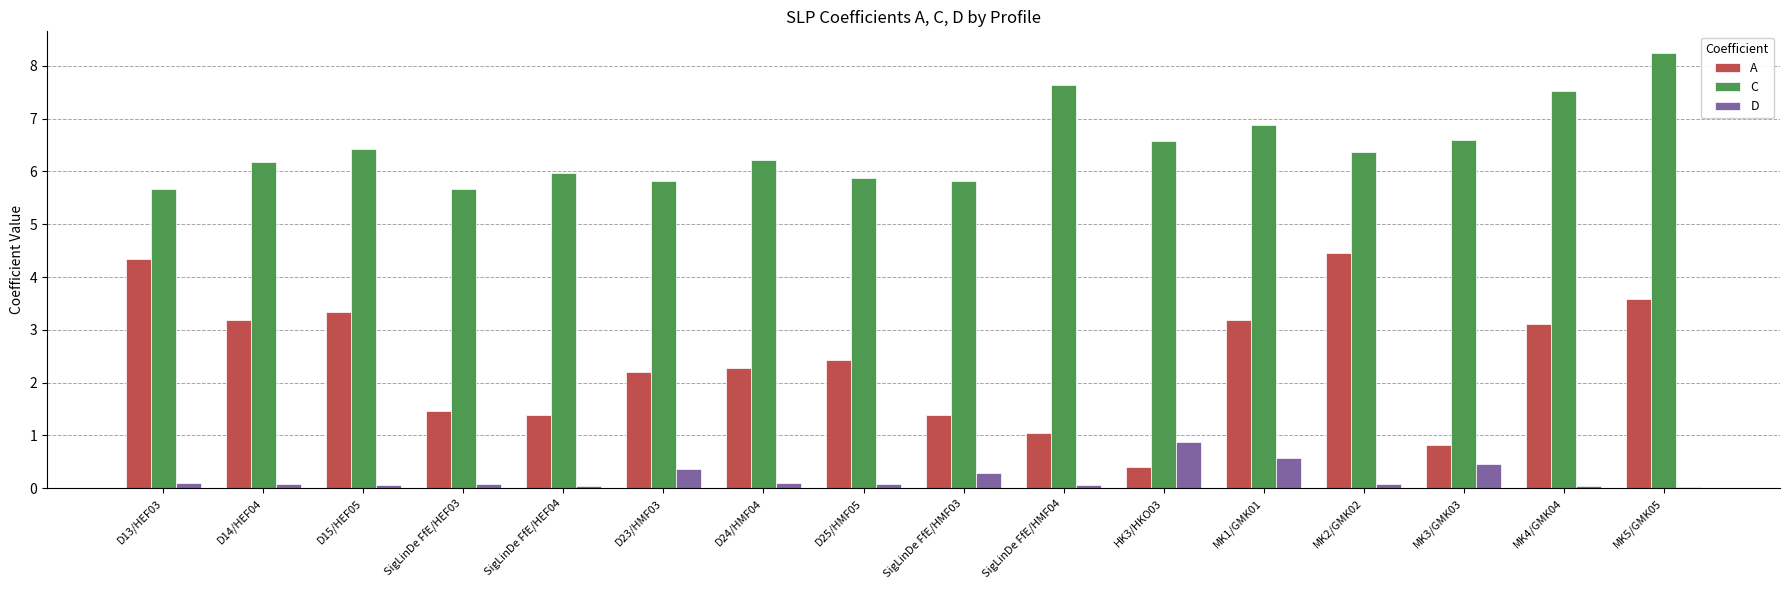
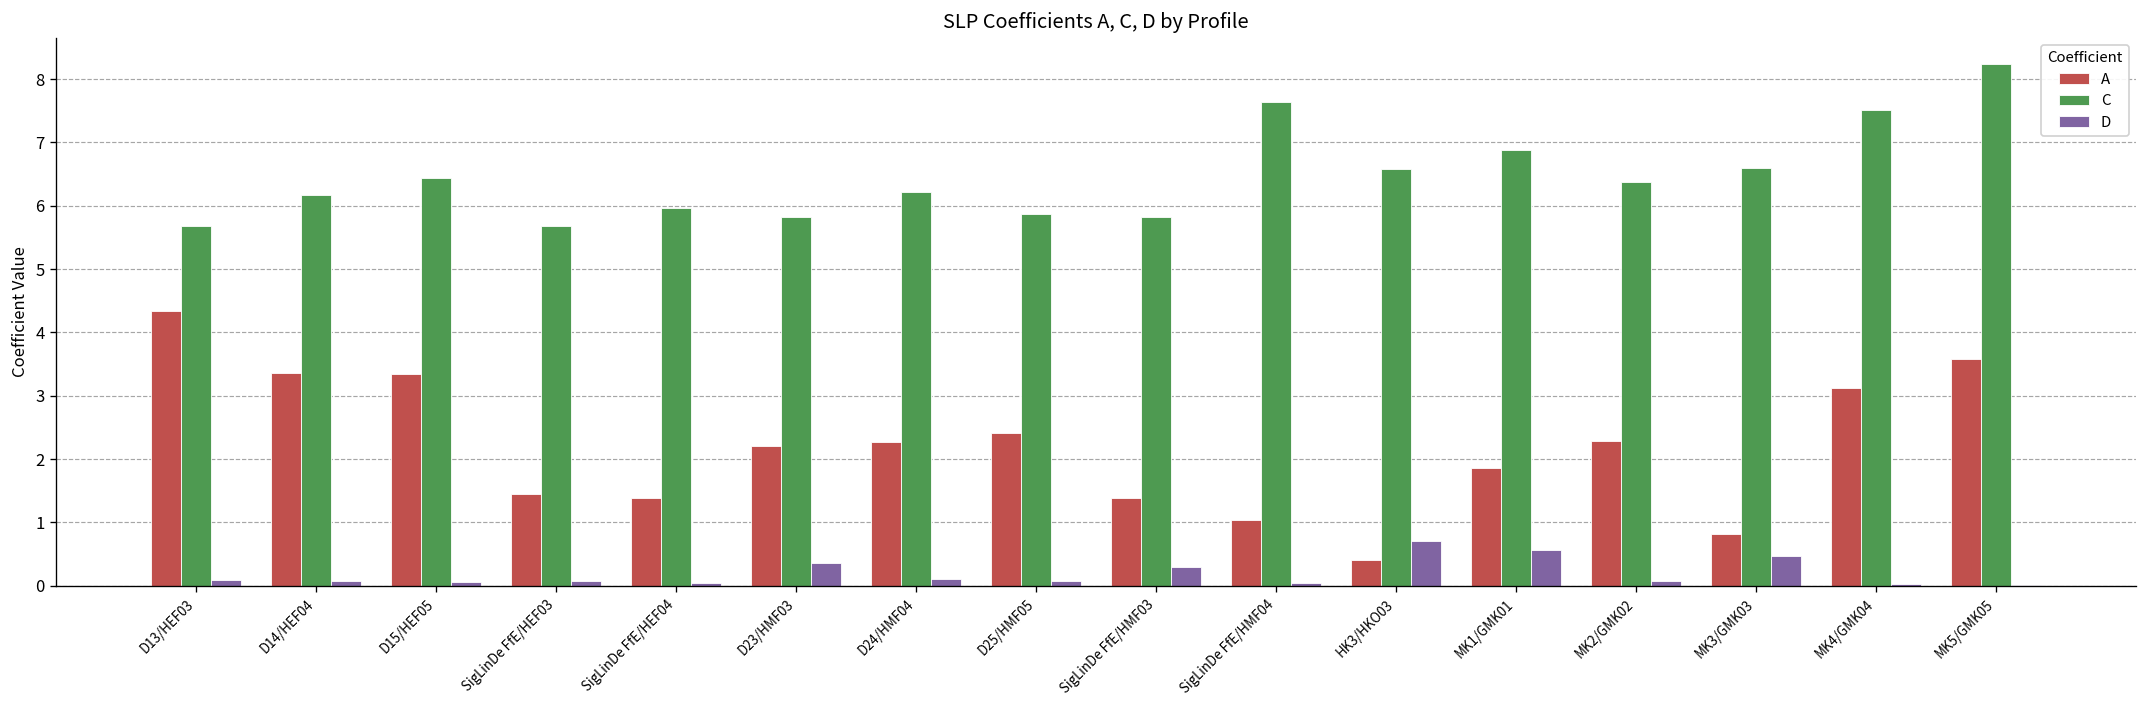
A, D14/HEF04: 3.2 -> 3.4
D, HK3/HKO03: 0.9 -> 0.7
A, MK1/GMK01: 3.2 -> 1.9
A, MK2/GMK02: 4.4 -> 2.3
